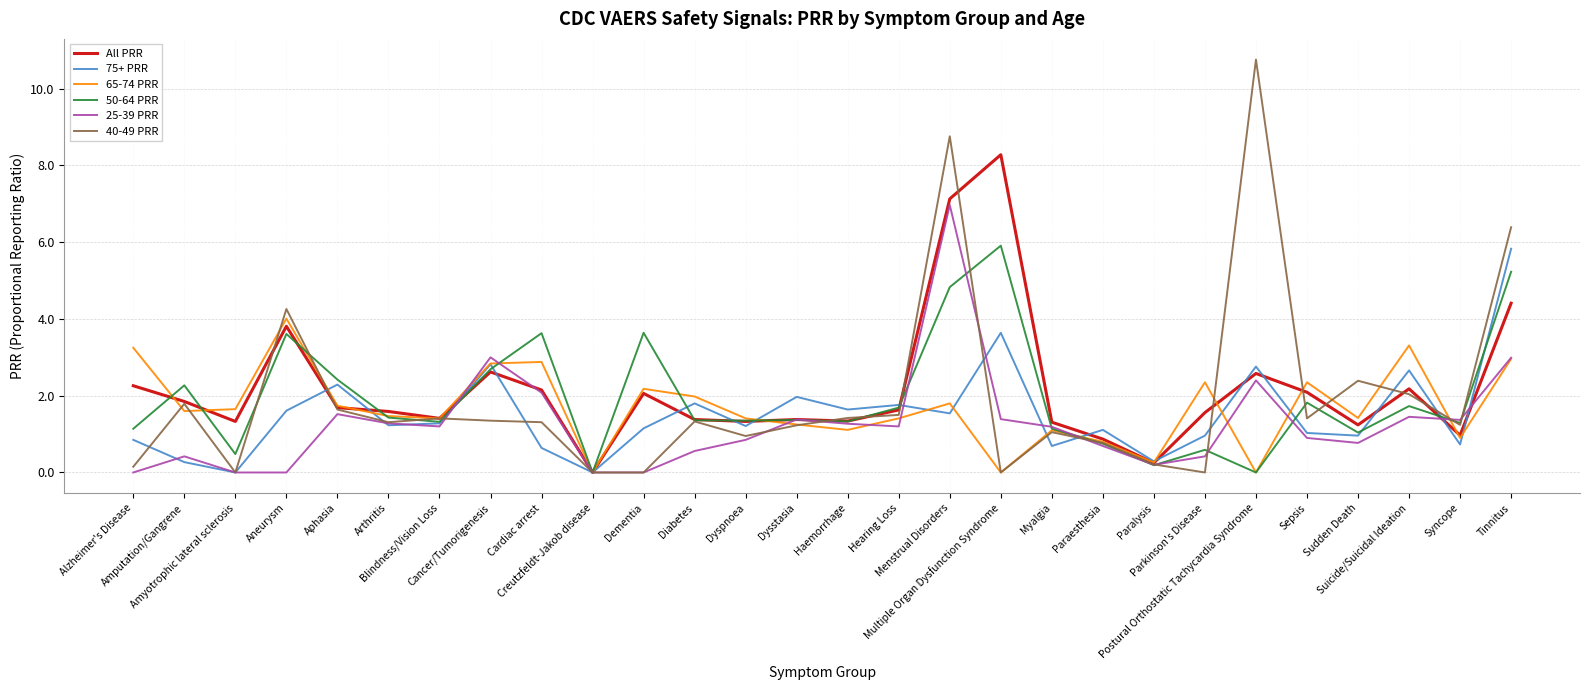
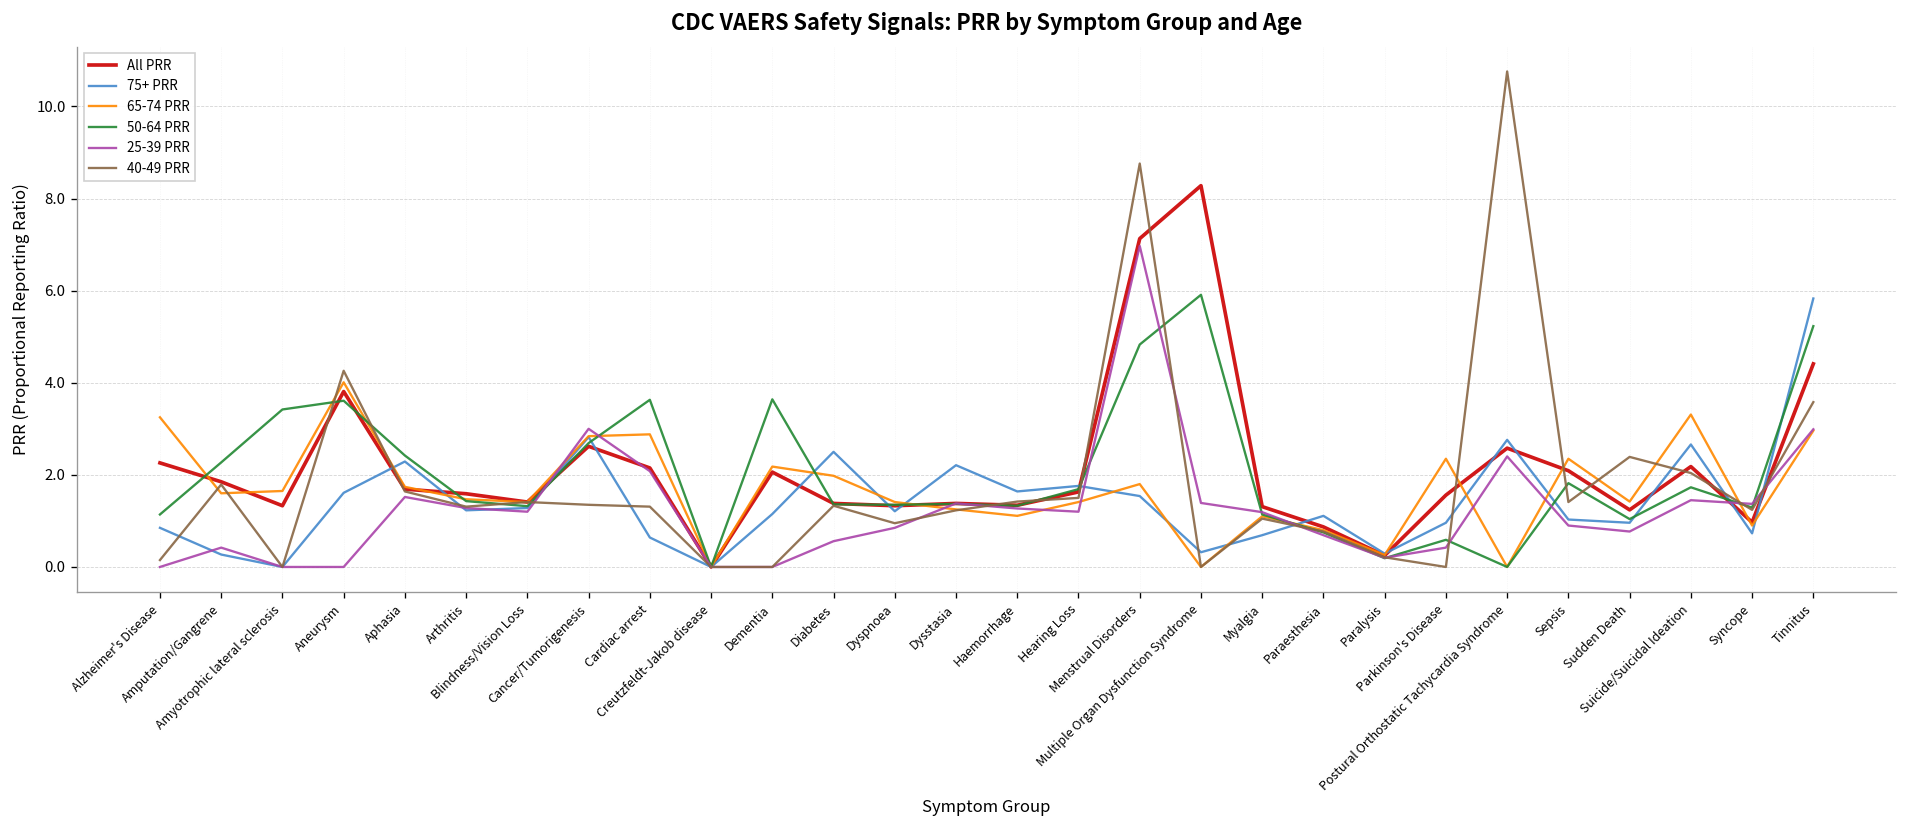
50-64 PRR, Amyotrophic lateral sclerosis: 0.5 -> 3.4
75+ PRR, Diabetes: 1.8 -> 2.5
75+ PRR, Dysstasia: 2.0 -> 2.2
75+ PRR, Multiple Organ Dysfunction Syndrome: 3.6 -> 0.3
40-49 PRR, Tinnitus: 6.4 -> 3.6
